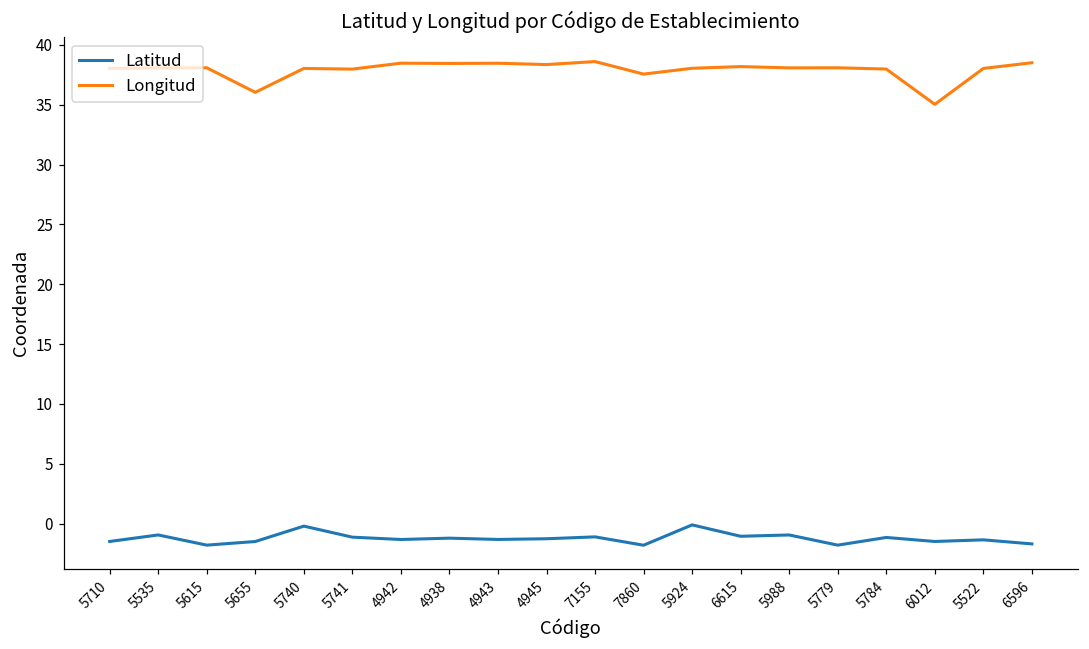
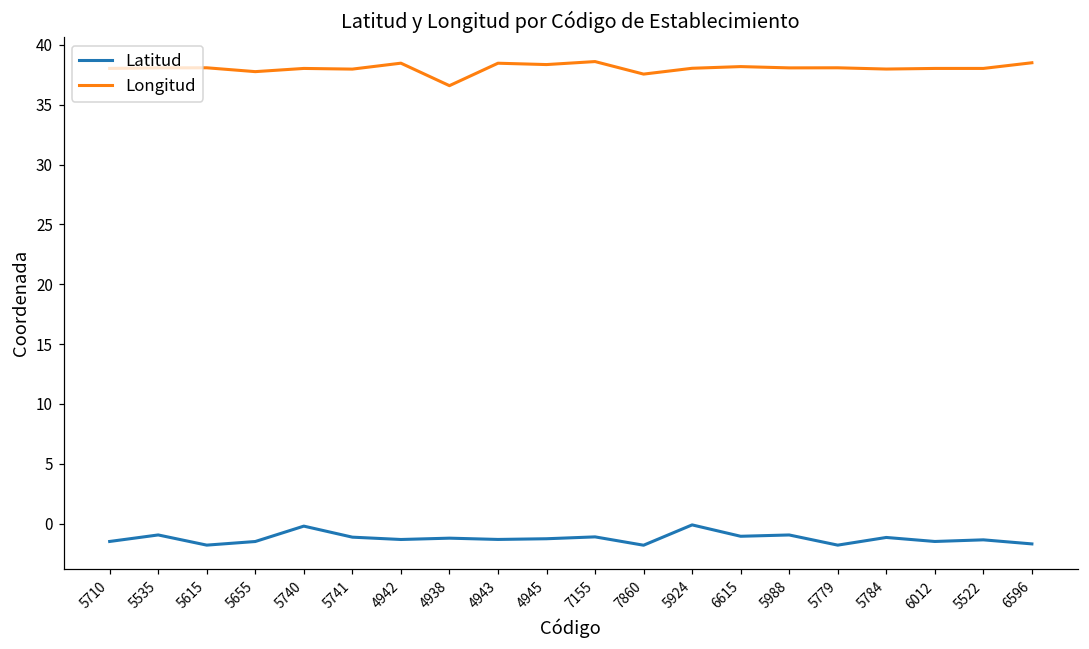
Longitud, 5655: 36.0 -> 37.8
Longitud, 4938: 38.5 -> 36.6
Longitud, 6012: 35.0 -> 38.0
